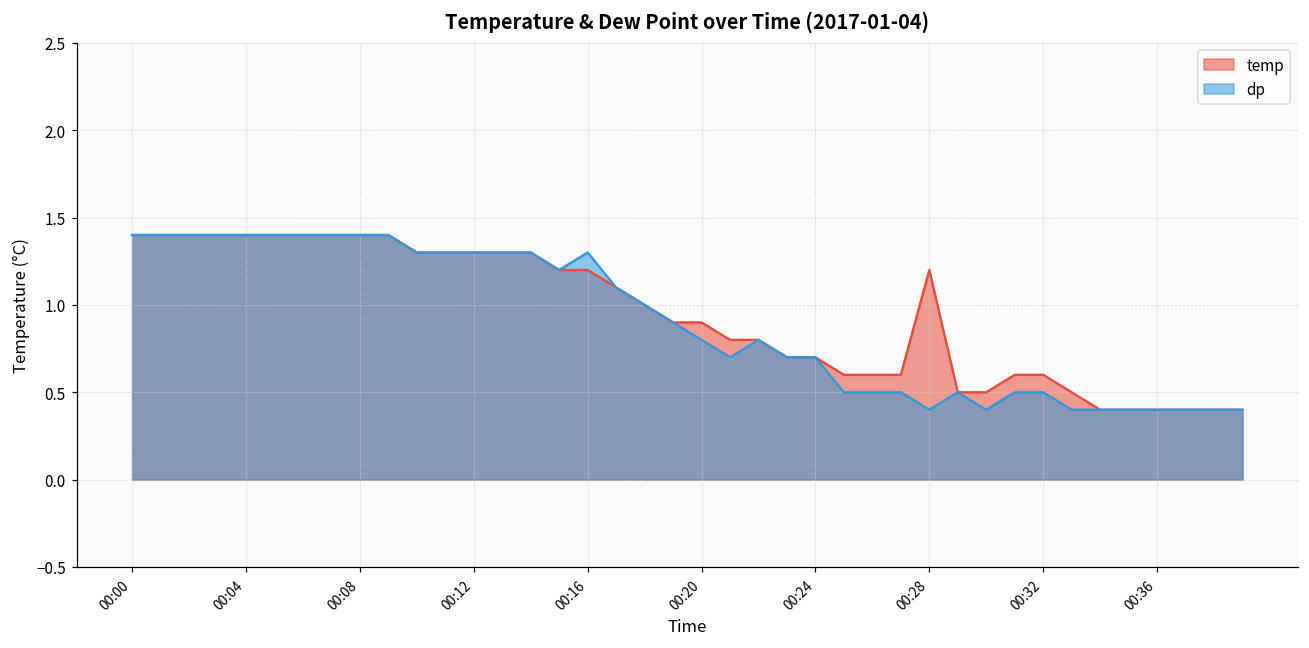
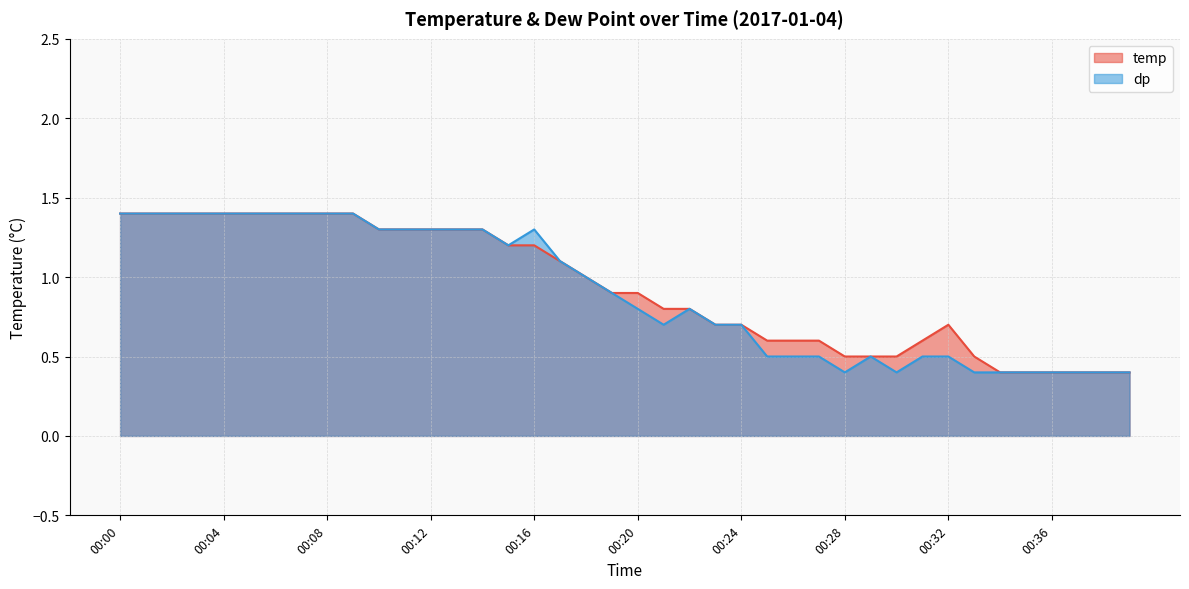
temp, 00:28: 1.2 -> 0.5
temp, 00:32: 0.6 -> 0.7
